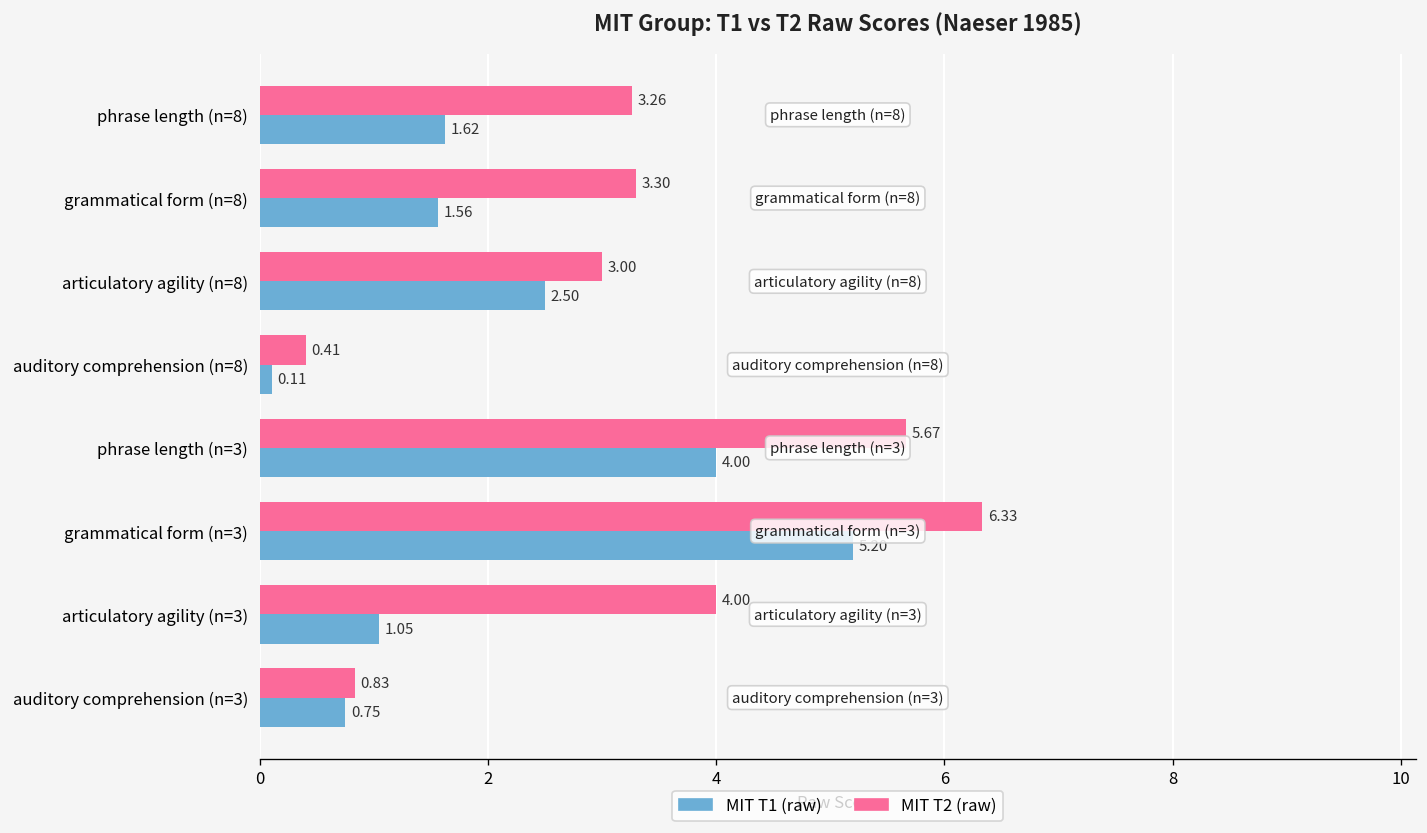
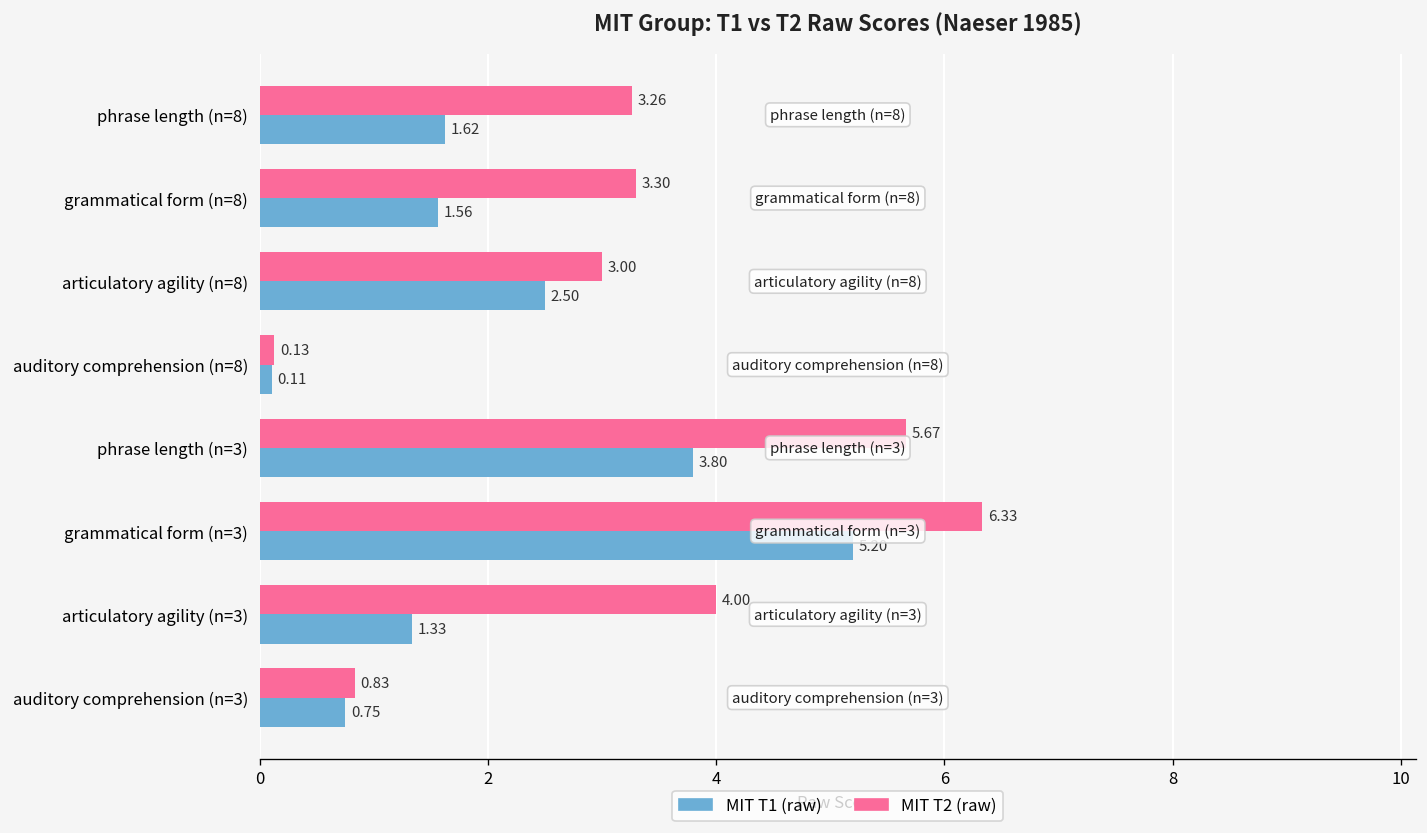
MIT T2 (raw), auditory comprehension (n=8): 0.41 -> 0.13
MIT T1 (raw), phrase length (n=3): 4.00 -> 3.80
MIT T1 (raw), articulatory agility (n=3): 1.05 -> 1.33
